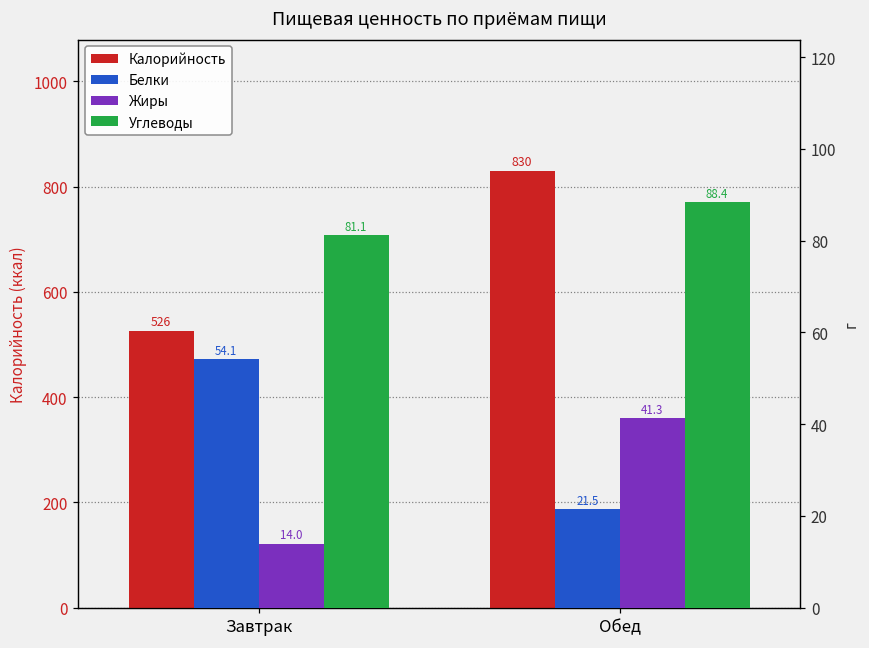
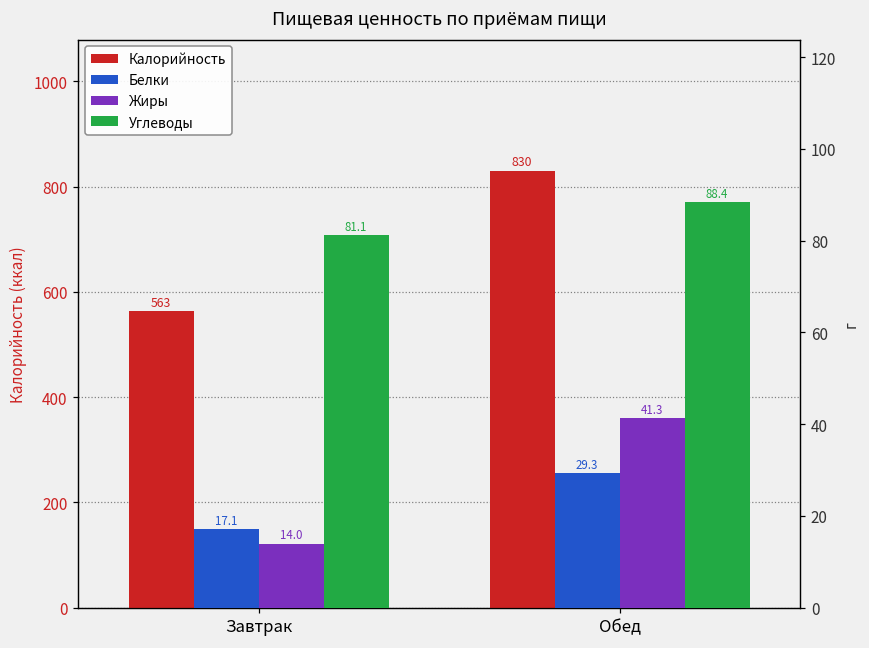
Калорийность, Завтрак: 526 -> 563
Белки, Завтрак: 54.1 -> 17.1
Белки, Обед: 21.5 -> 29.3
